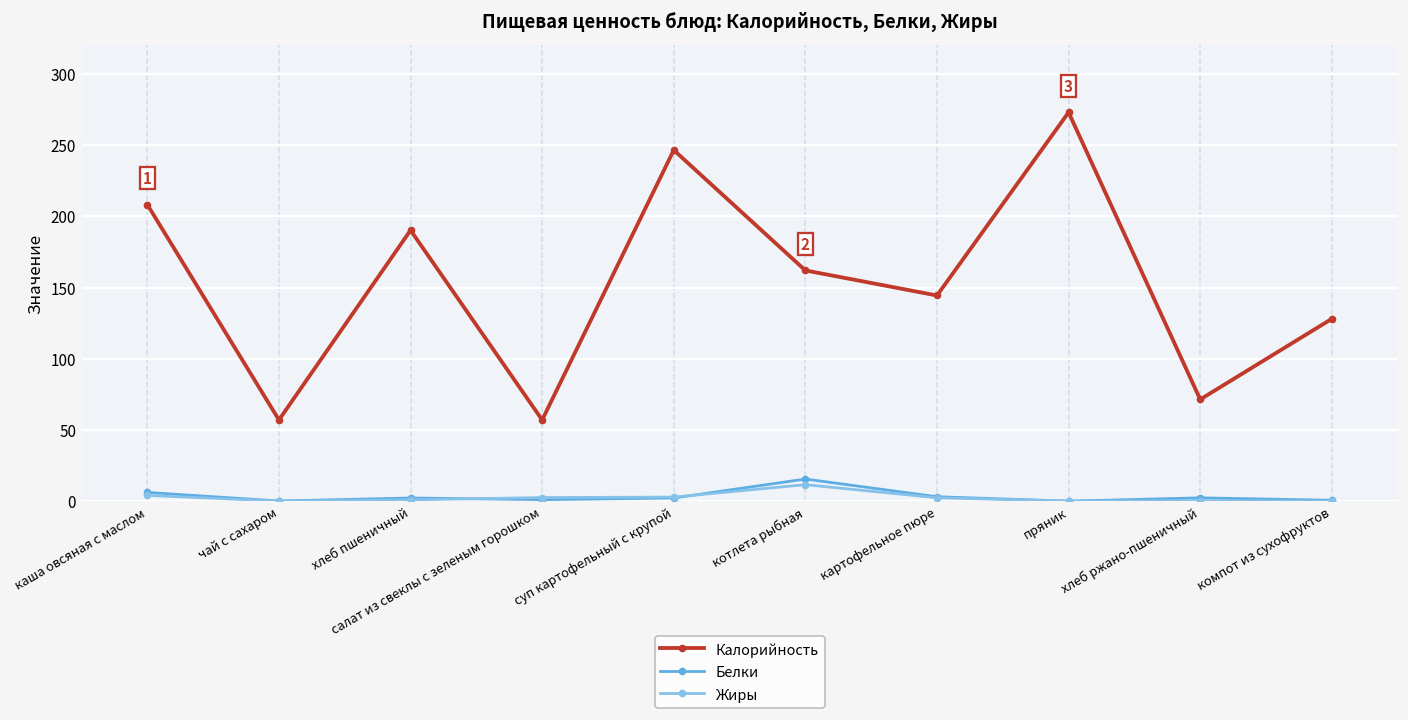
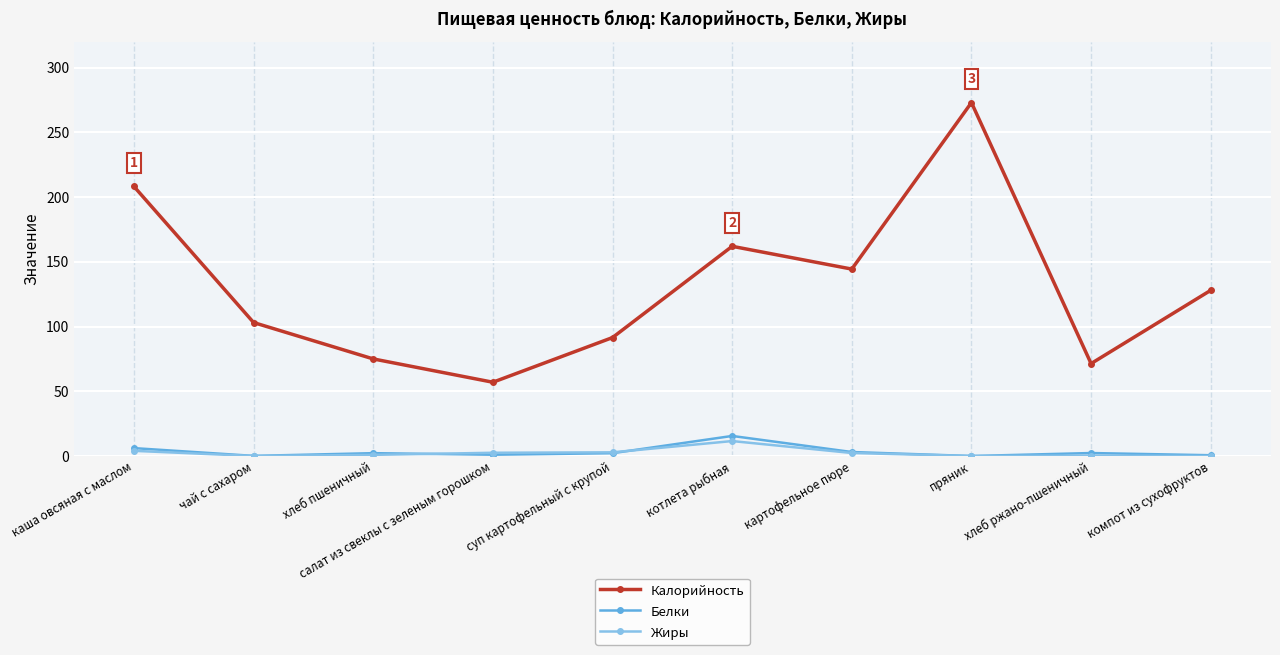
Калорийность, чай с сахаром: 57 -> 103
Калорийность, хлеб пшеничный: 190 -> 75
Калорийность, суп картофельный с крупой: 247 -> 92
